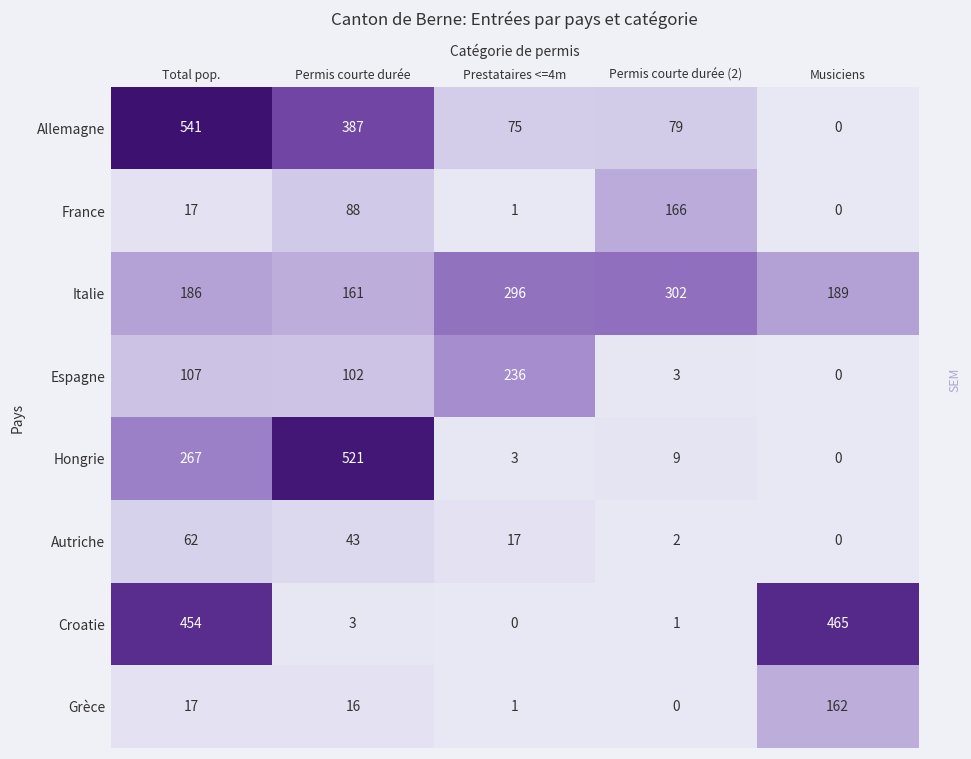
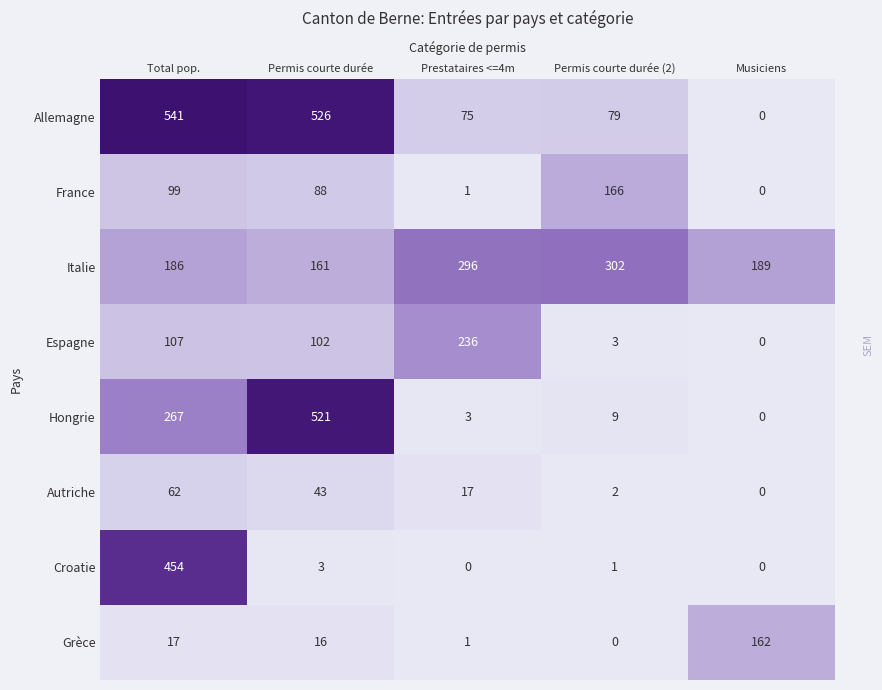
Allemagne, Permis courte durée: 387 -> 526
France, Total pop.: 17 -> 99
Croatie, Musiciens: 465 -> 0
